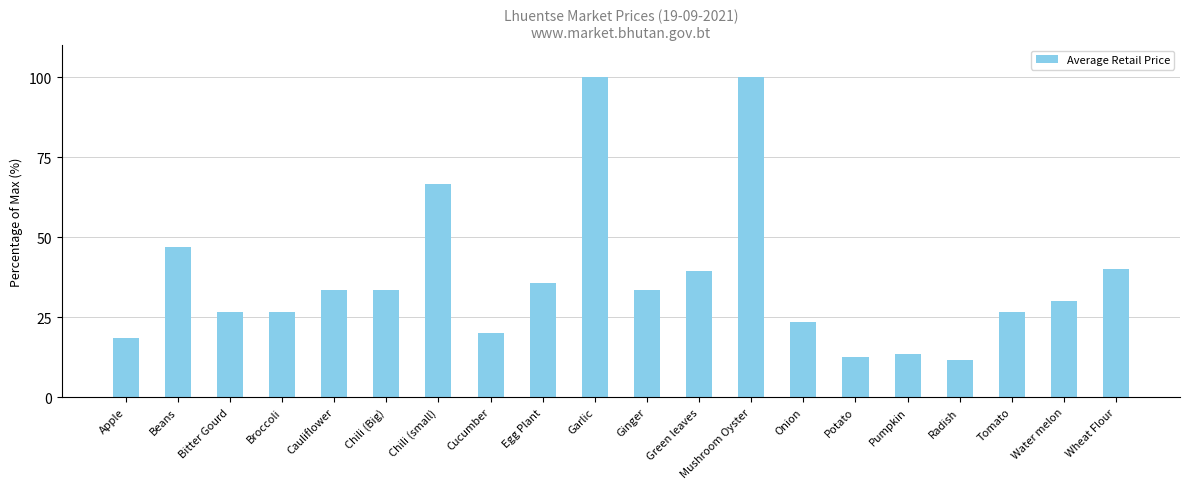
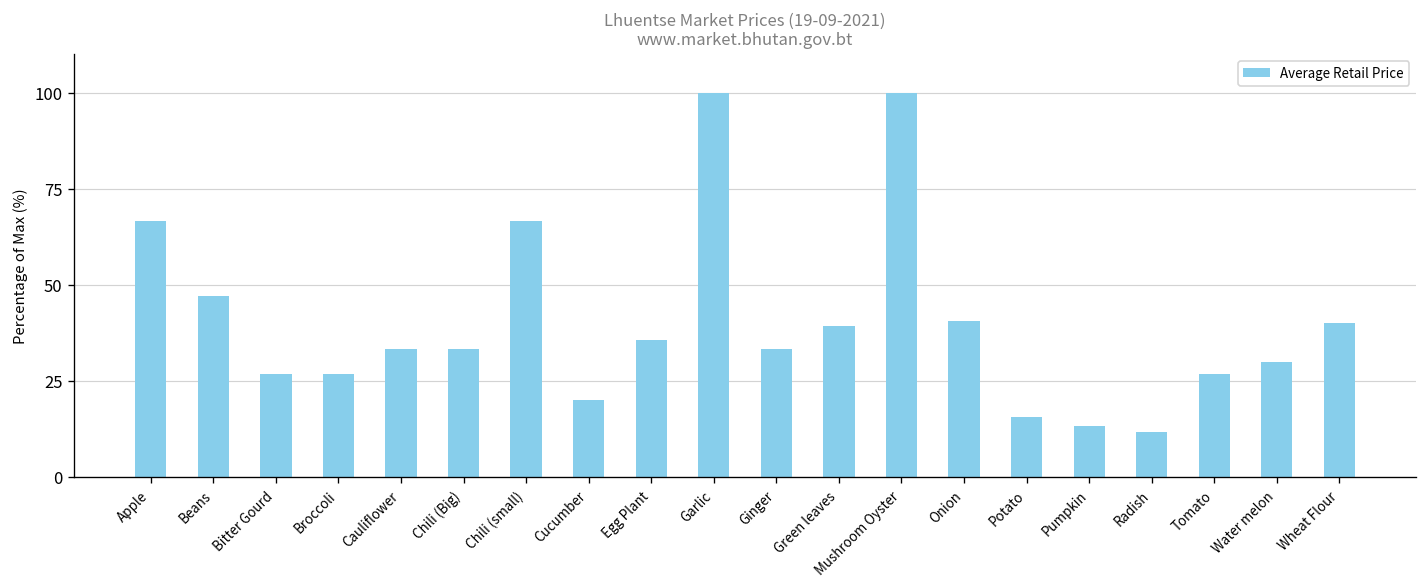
Apple: 18 -> 67
Onion: 23 -> 41
Potato: 13 -> 16
